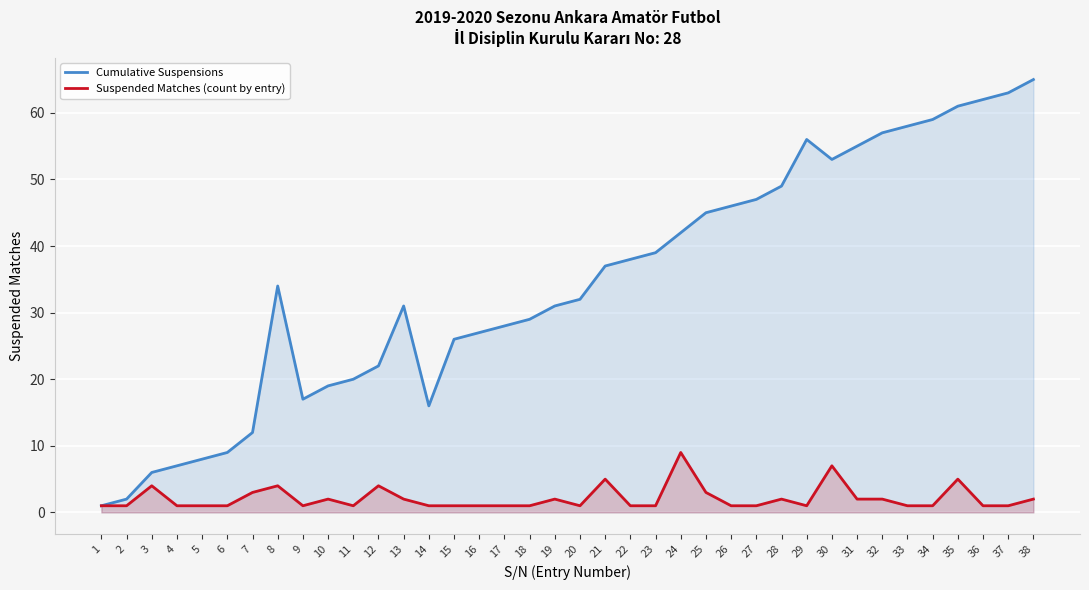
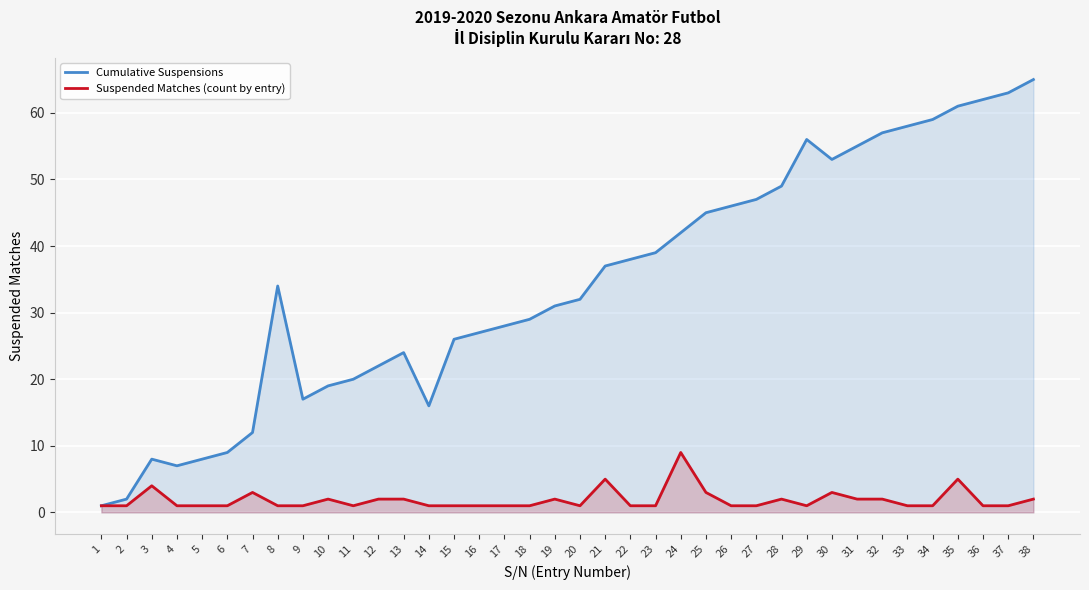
Cumulative Suspensions, 3: 6 -> 8
Suspended Matches (count by entry), 8: 4 -> 1
Suspended Matches (count by entry), 12: 4 -> 2
Cumulative Suspensions, 13: 31 -> 24
Suspended Matches (count by entry), 30: 7 -> 3
